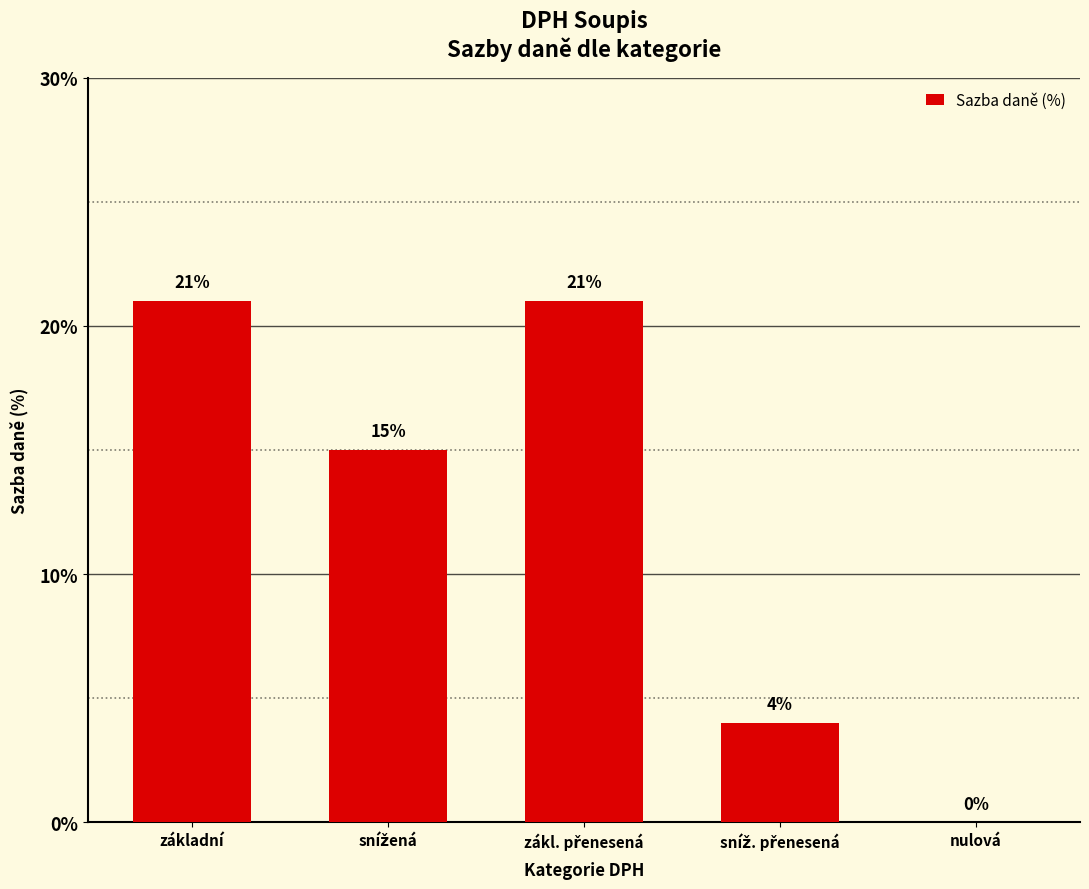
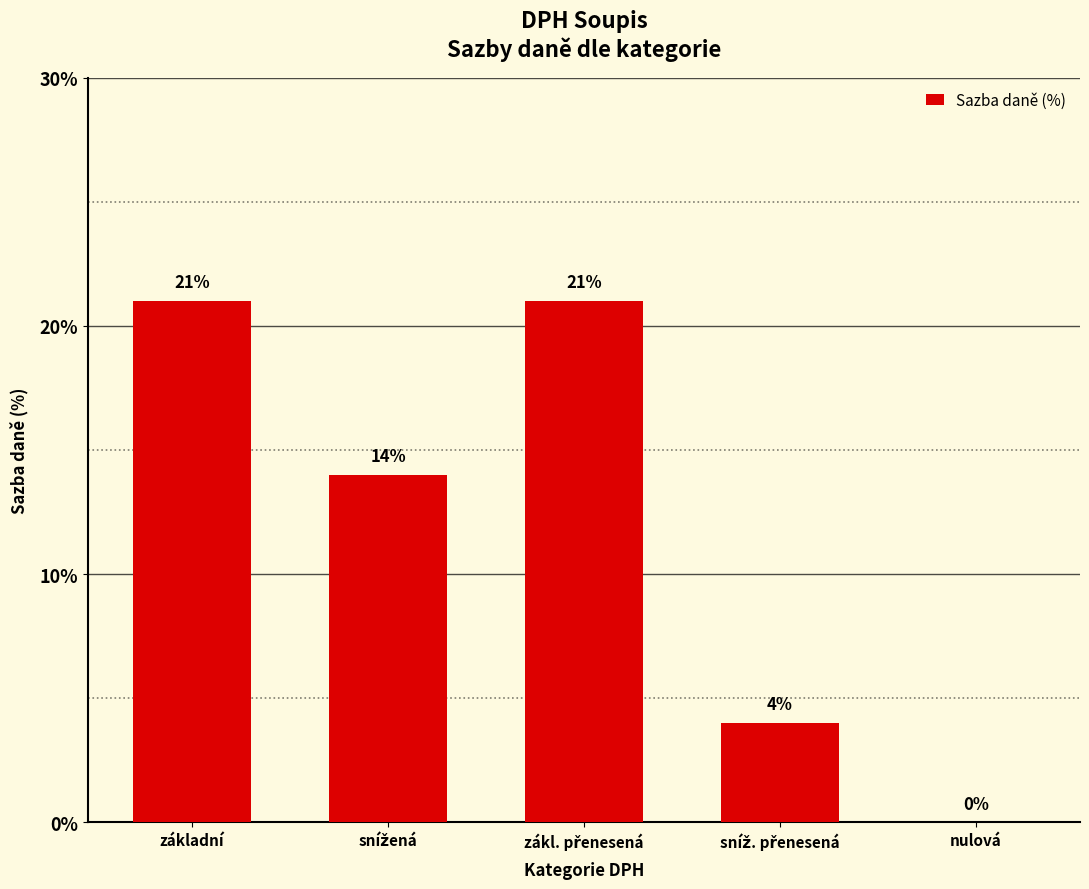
snížená: 15% -> 14%
